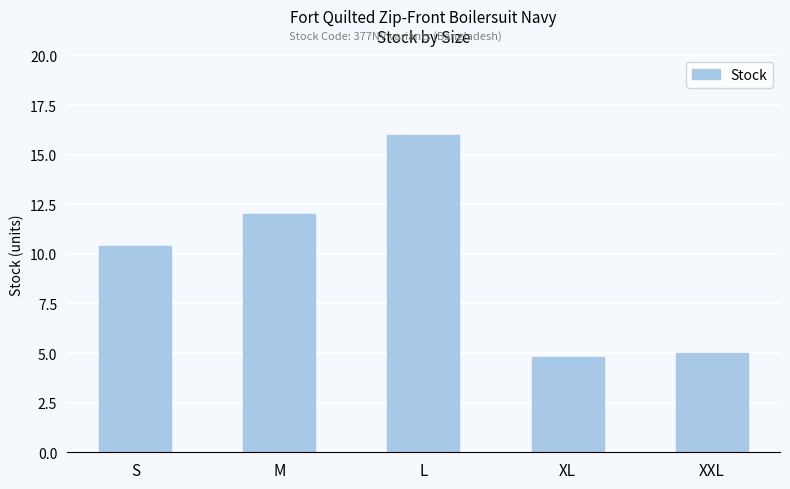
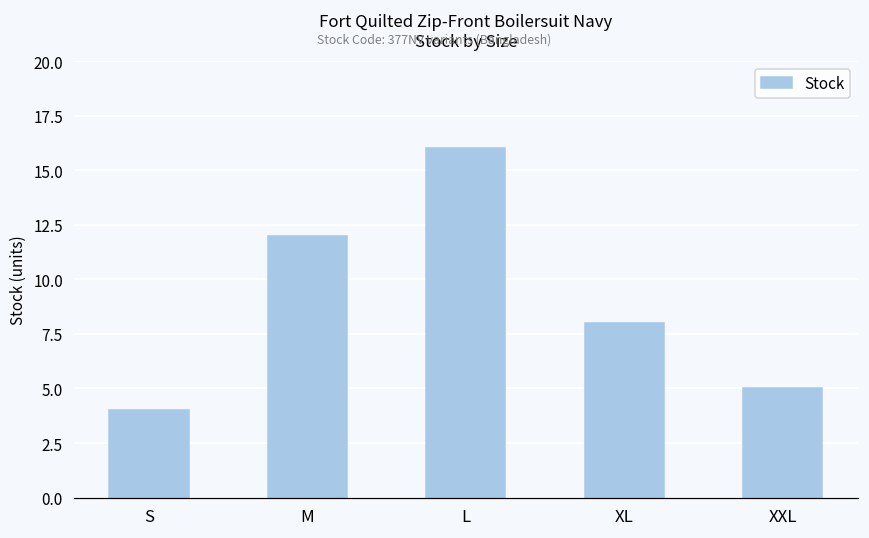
S: 10.4 -> 4.0
XL: 4.8 -> 8.0
